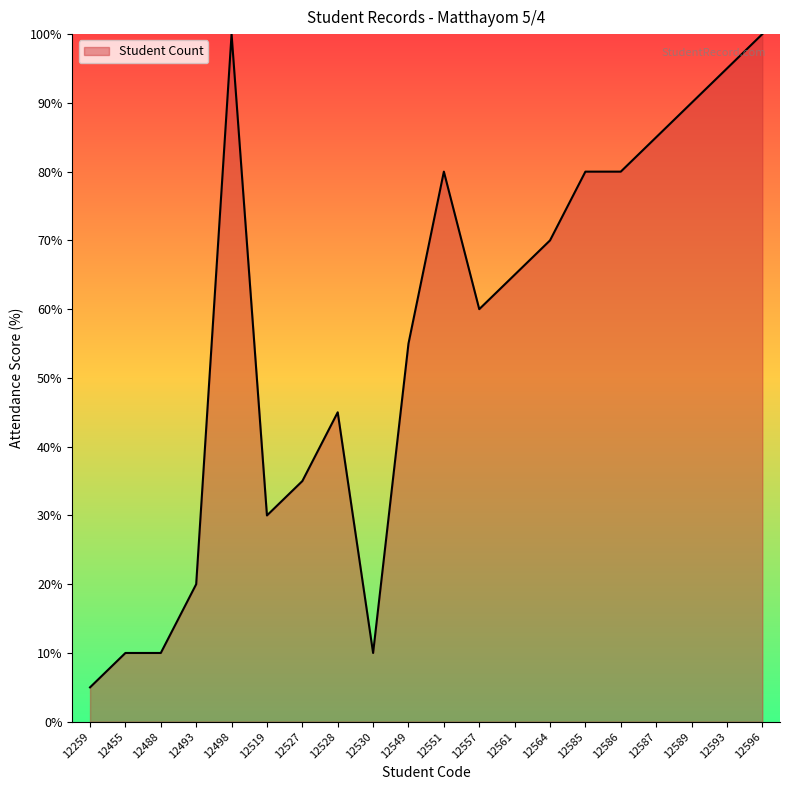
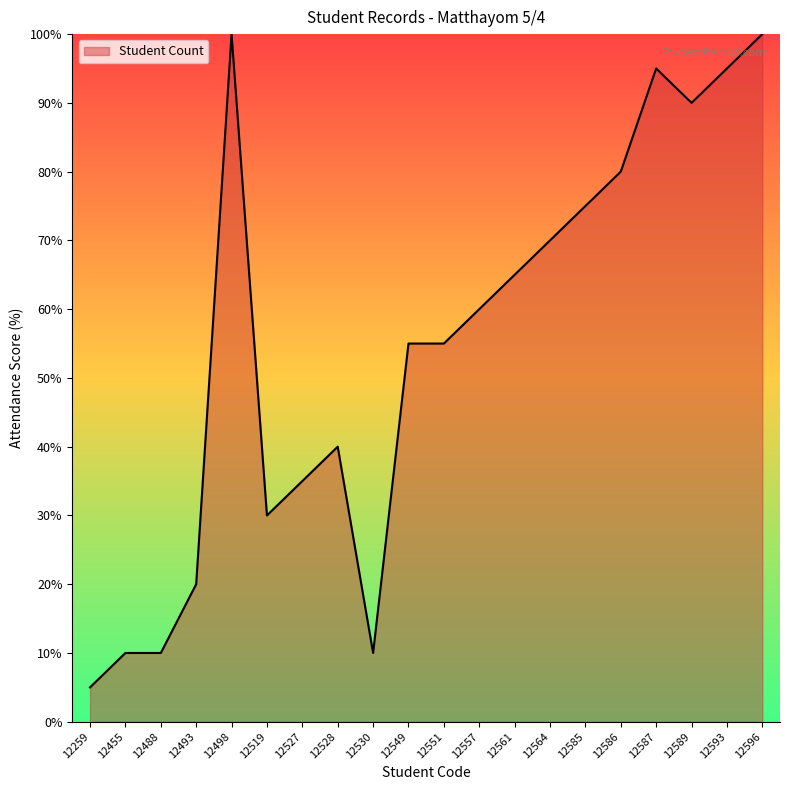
12528: 45% -> 40%
12551: 80% -> 55%
12585: 80% -> 75%
12587: 85% -> 95%
